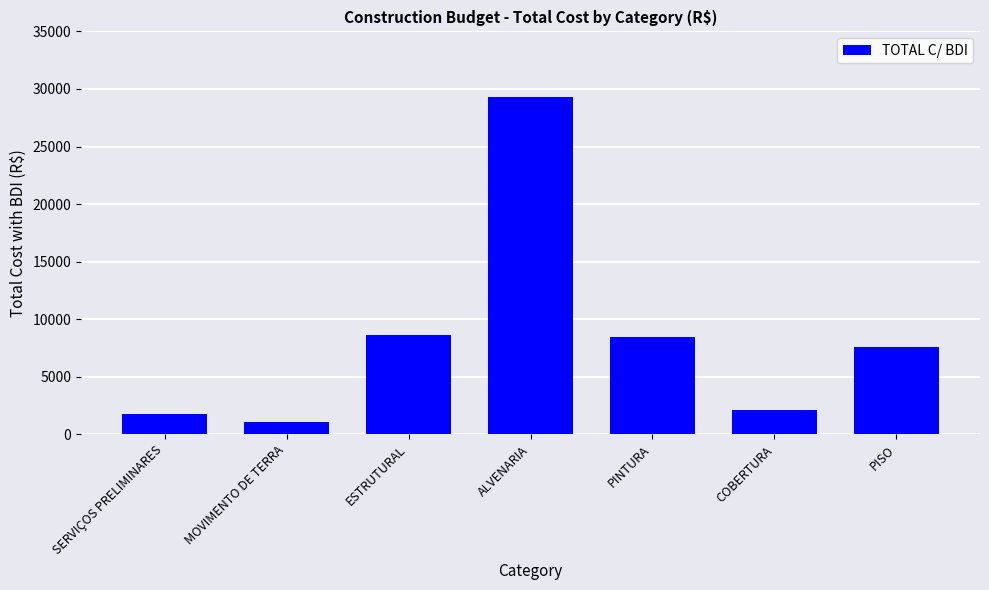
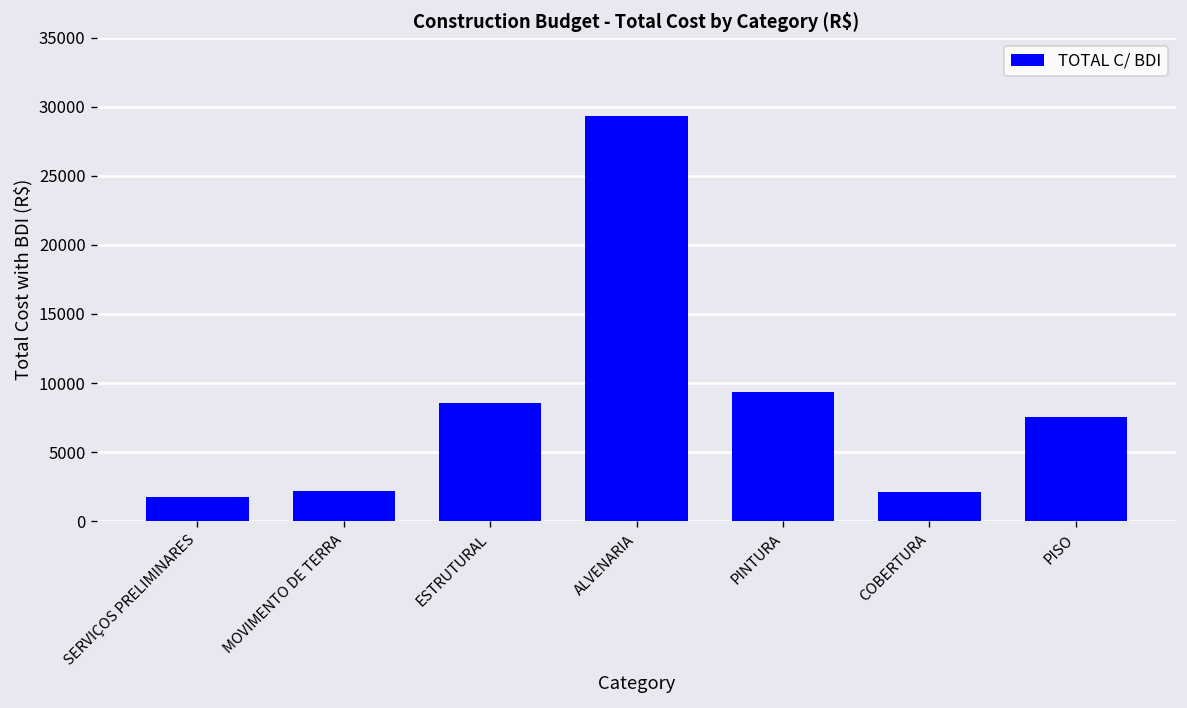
MOVIMENTO DE TERRA: 1100 -> 2200
PINTURA: 8500 -> 9300
